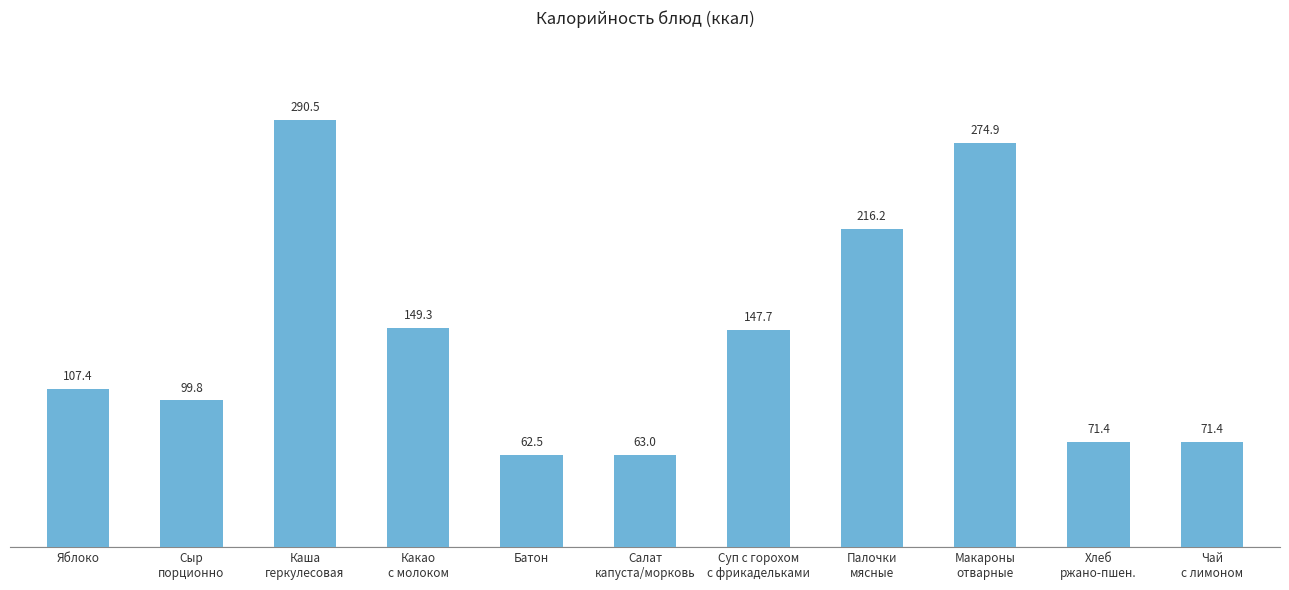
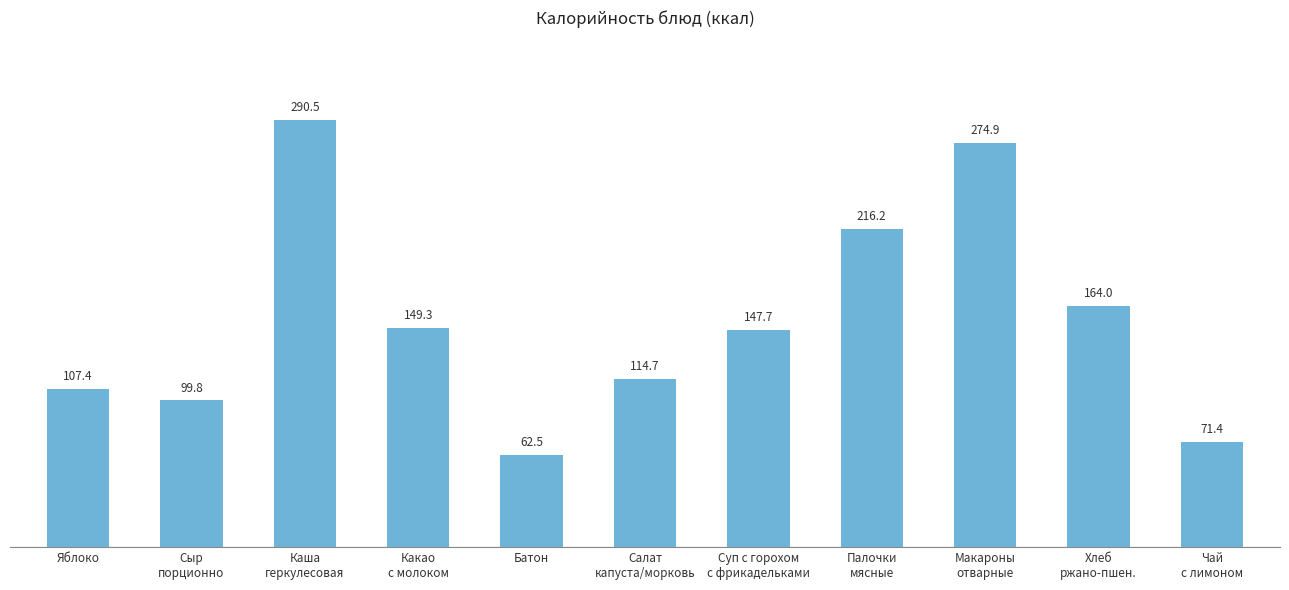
Салат капуста/морковь: 63.0 -> 114.7
Хлеб ржано-пшен.: 71.4 -> 164.0
